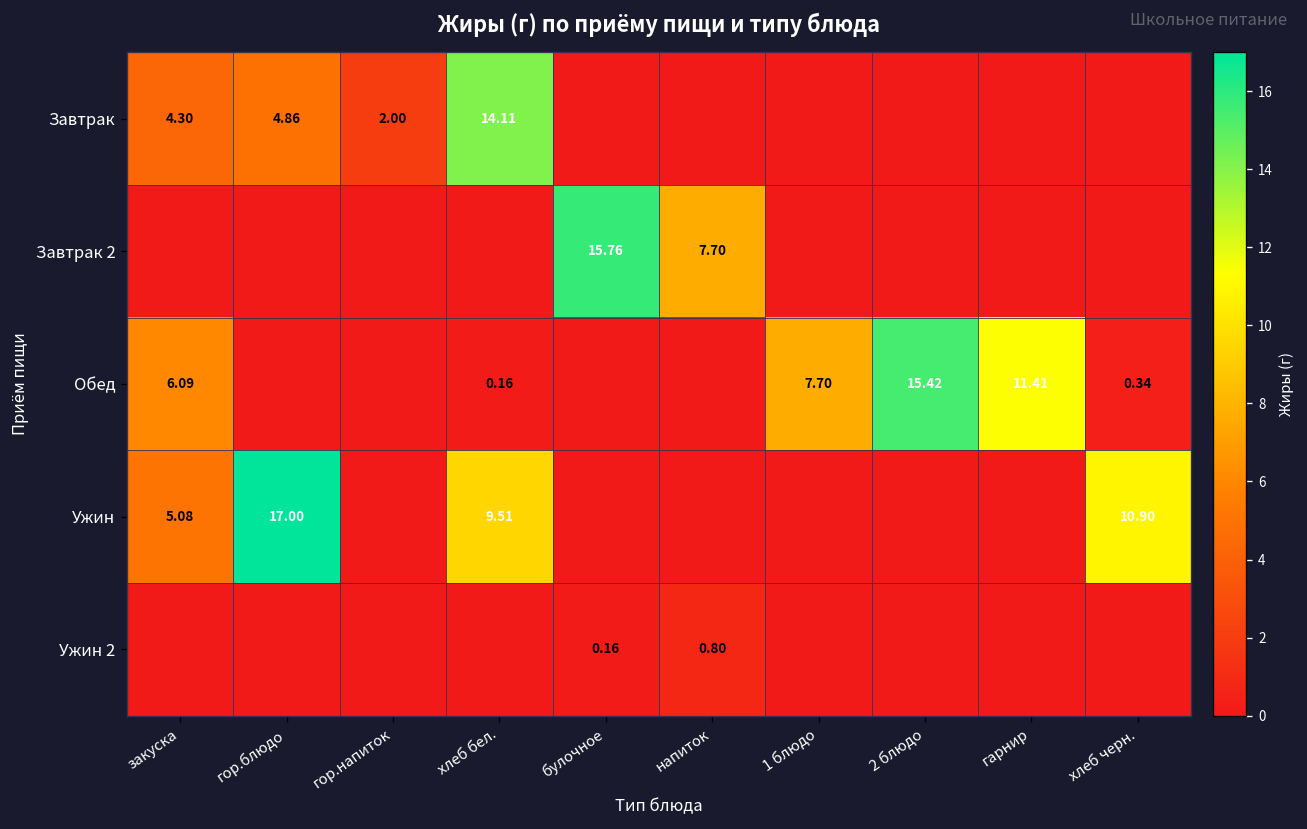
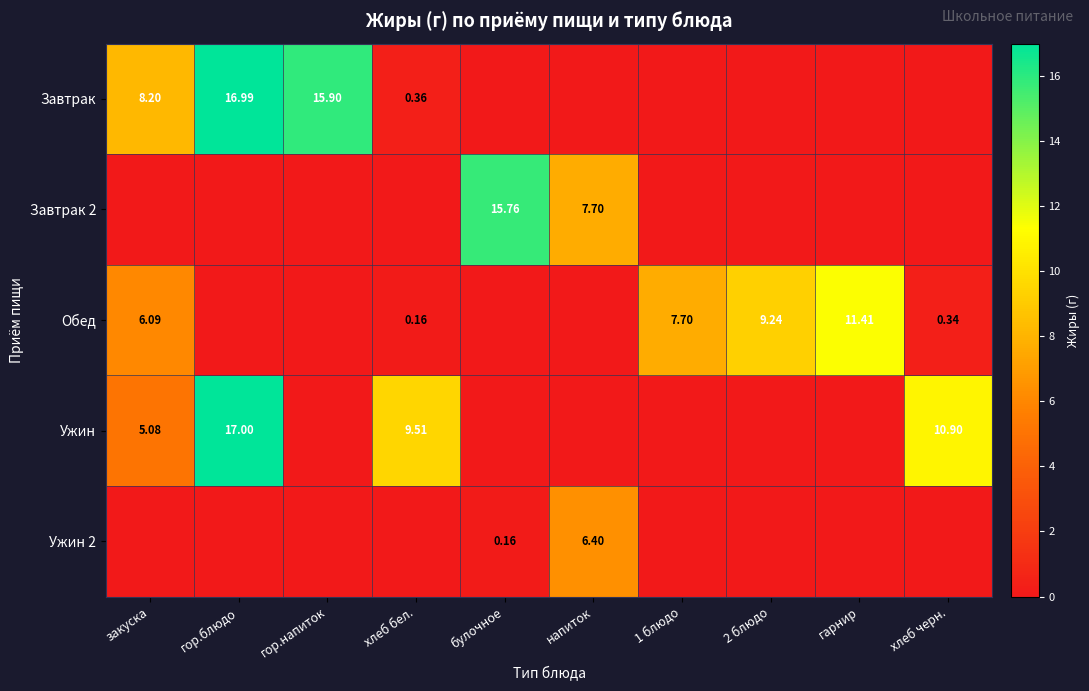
Завтрак, закуска: 4.30 -> 8.20
Завтрак, гор.блюдо: 4.86 -> 16.99
Завтрак, гор.напиток: 2.00 -> 15.90
Завтрак, хлеб бел.: 14.11 -> 0.36
Обед, 2 блюдо: 15.42 -> 9.24
Ужин 2, напиток: 0.80 -> 6.40
